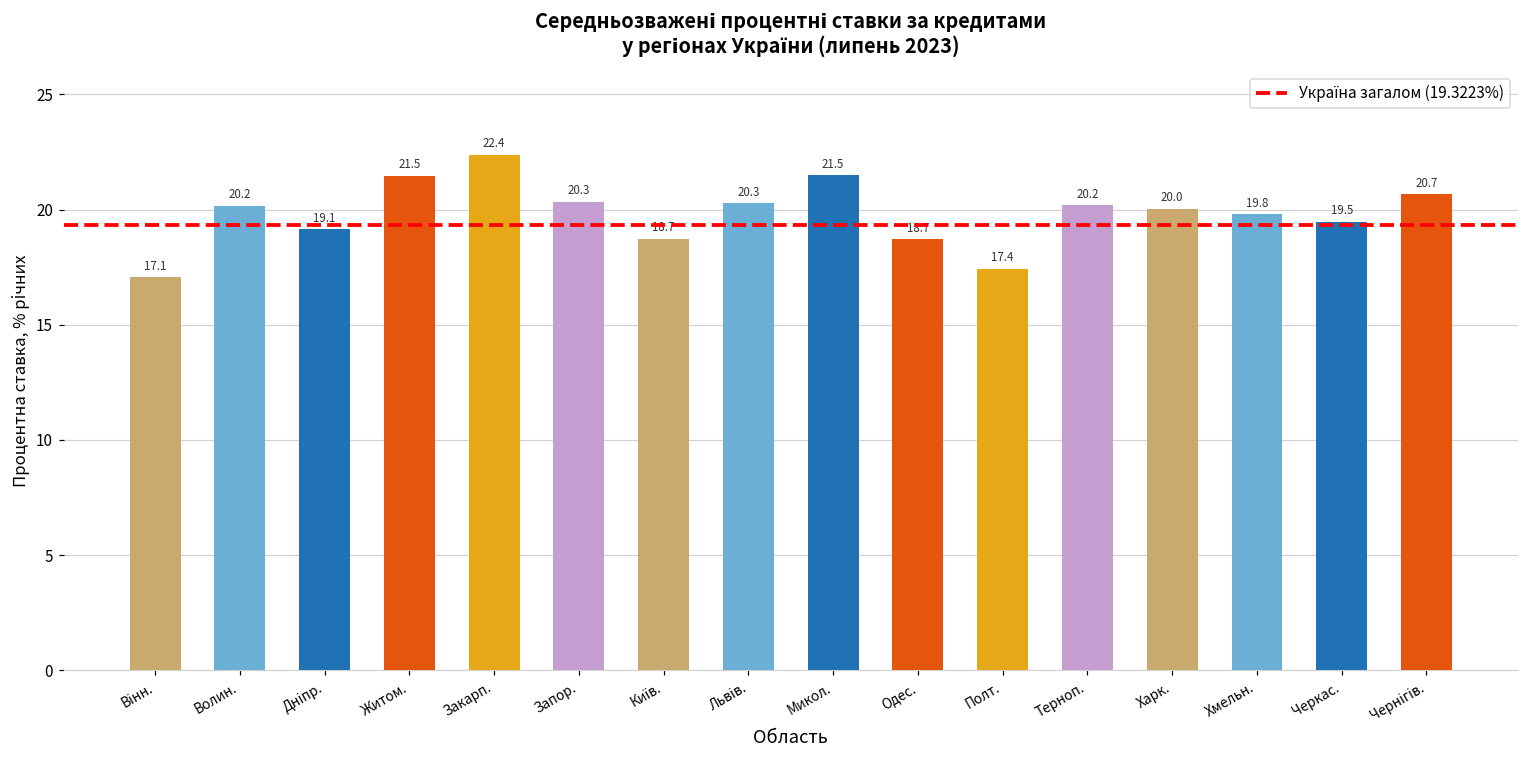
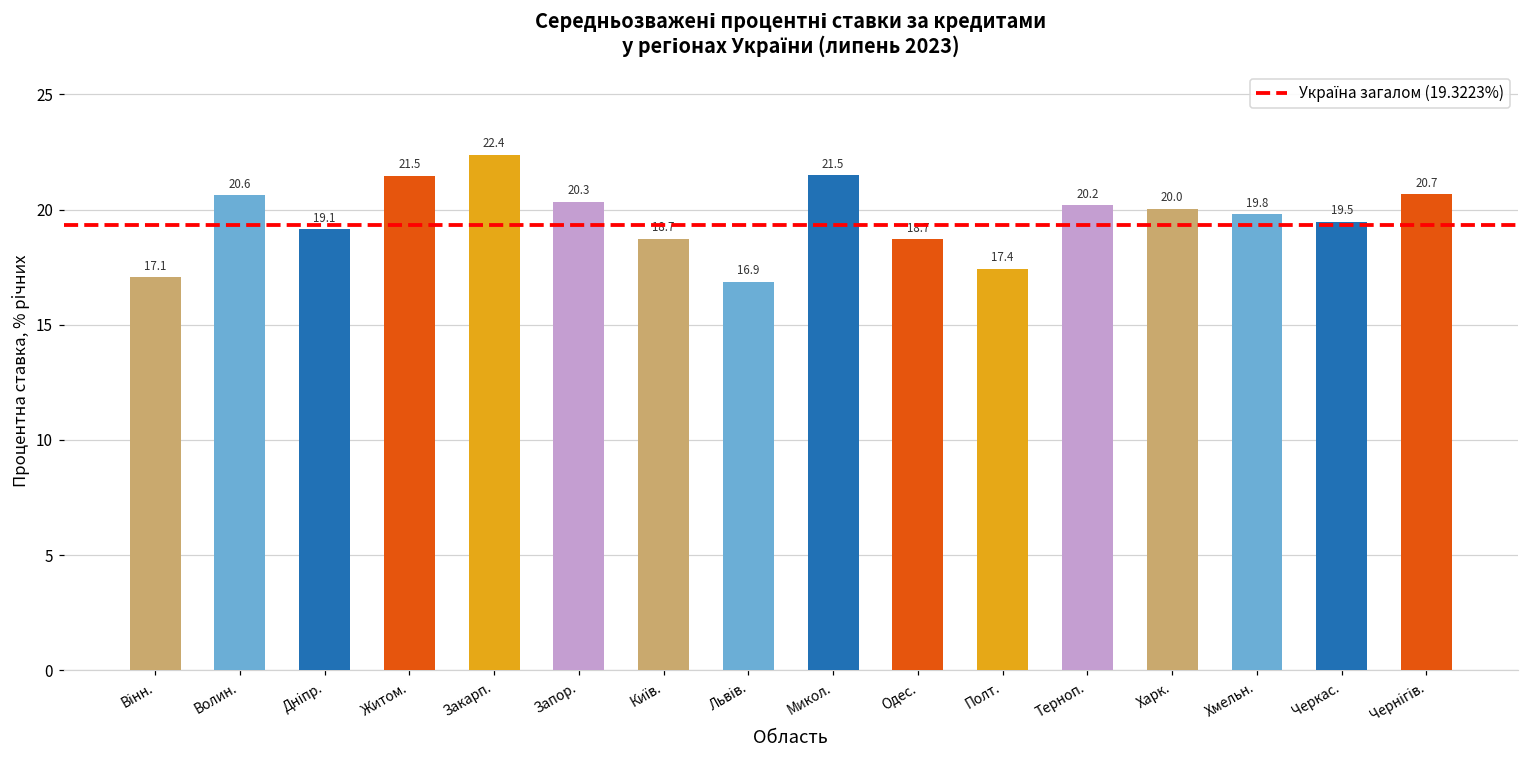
Волин.: 20.2 -> 20.6
Львів.: 20.3 -> 16.9
